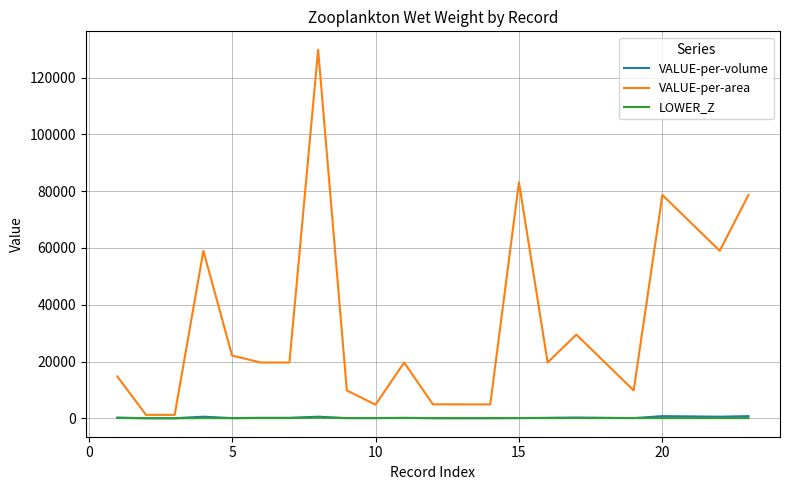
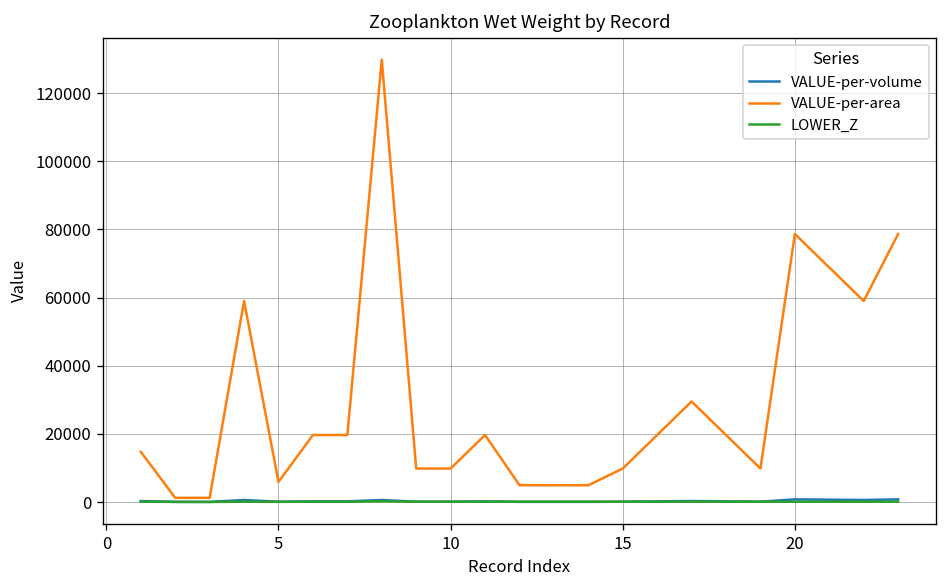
VALUE-per-area, 5: 22000 -> 6000
VALUE-per-area, 10: 5000 -> 10000
VALUE-per-area, 15: 83000 -> 10000
